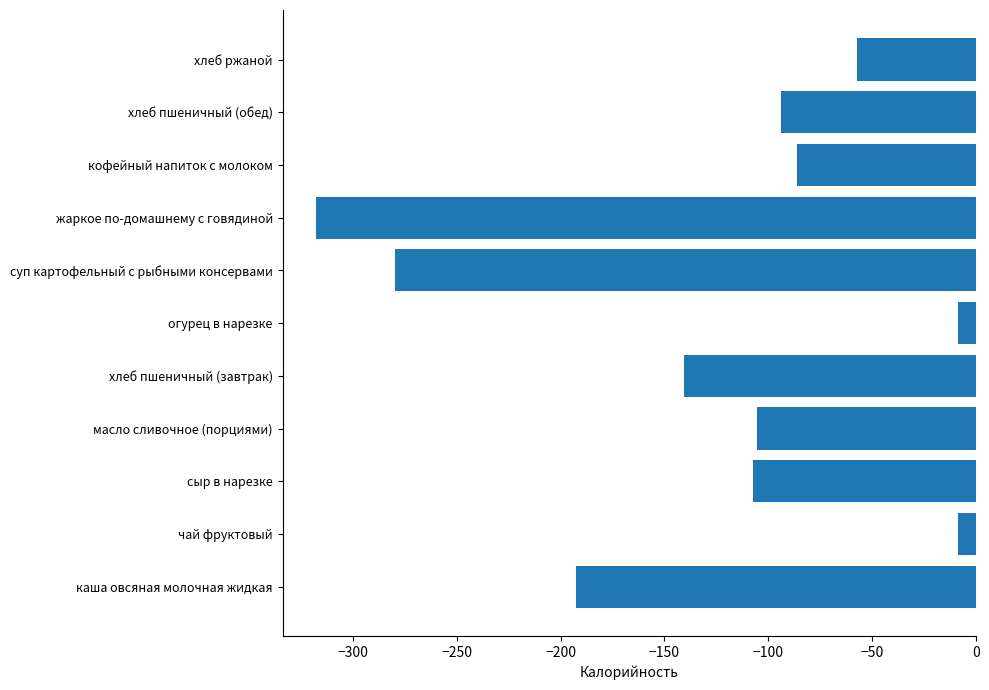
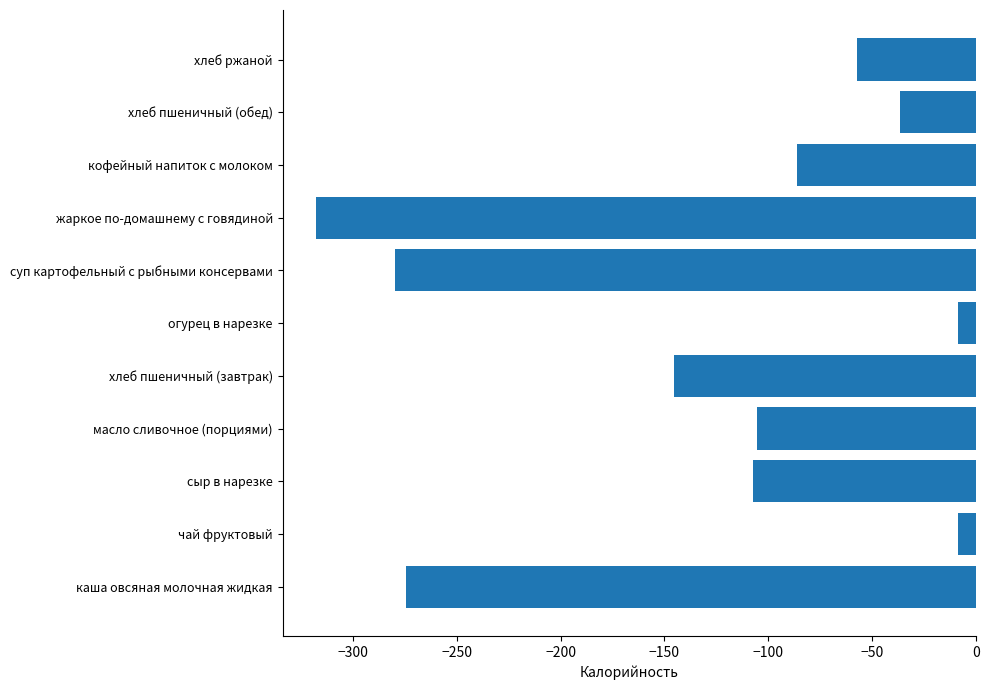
хлеб пшеничный (обед): -94 -> -37
хлеб пшеничный (завтрак): -141 -> -146
каша овсяная молочная жидкая: -193 -> -274
